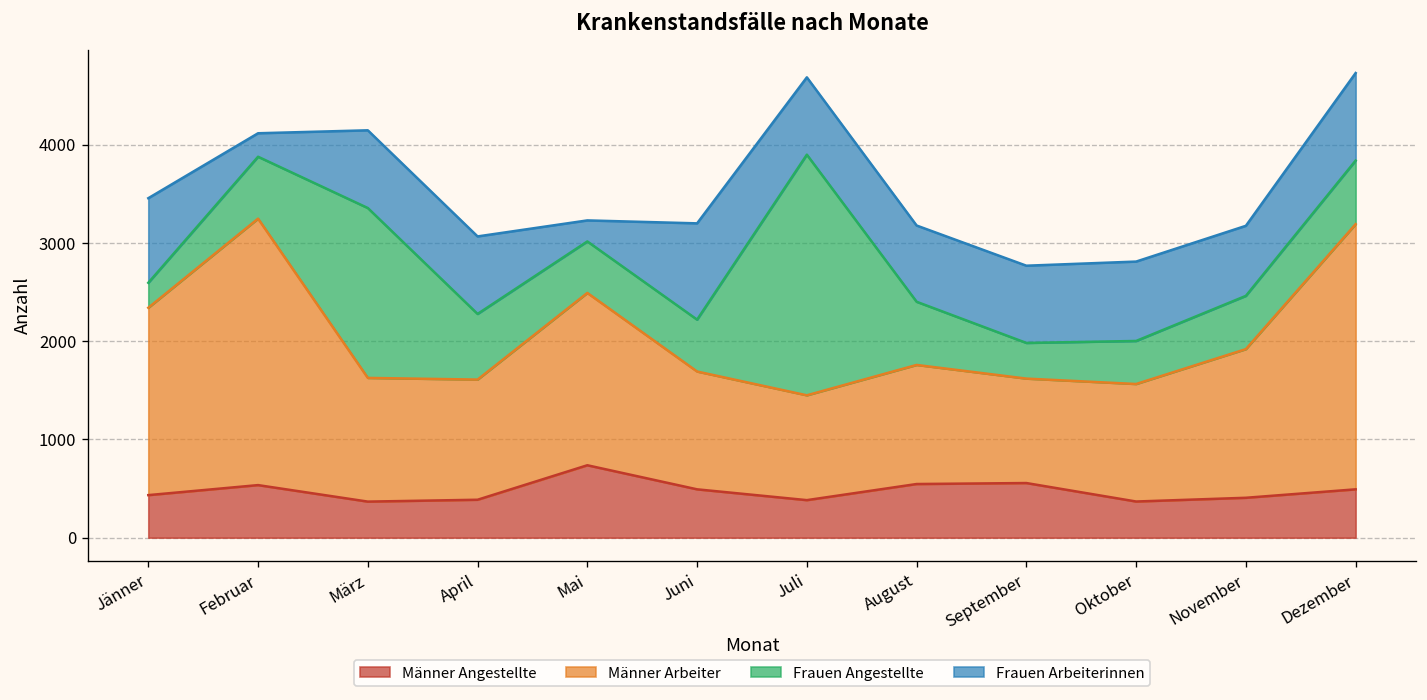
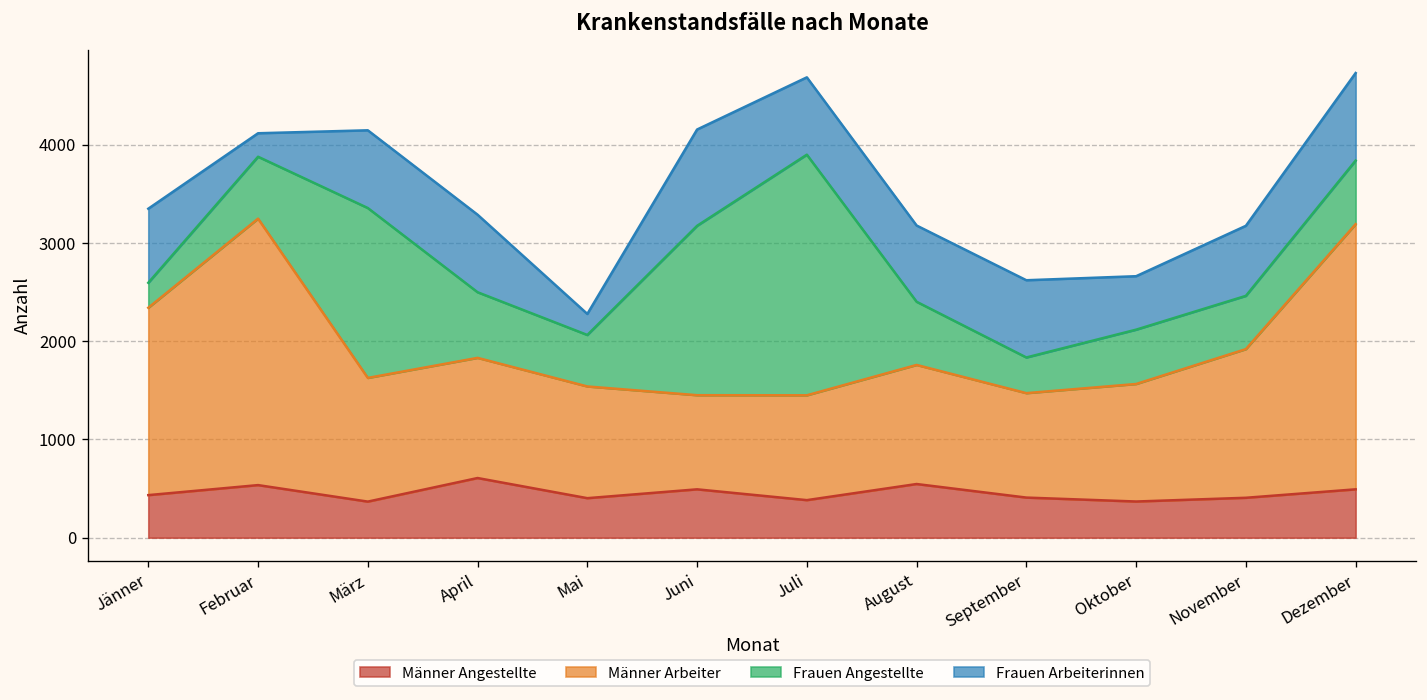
Frauen Arbeiterinnen, Jänner: 900 -> 800
Männer Angestellte, April: 400 -> 600
Männer Angestellte, Mai: 700 -> 400
Männer Arbeiter, Mai: 1800 -> 1100
Männer Arbeiter, Juni: 1200 -> 1000
Frauen Angestellte, Juni: 500 -> 1700
Männer Angestellte, September: 600 -> 400
Frauen Angestellte, Oktober: 400 -> 600
Frauen Arbeiterinnen, Oktober: 800 -> 500
